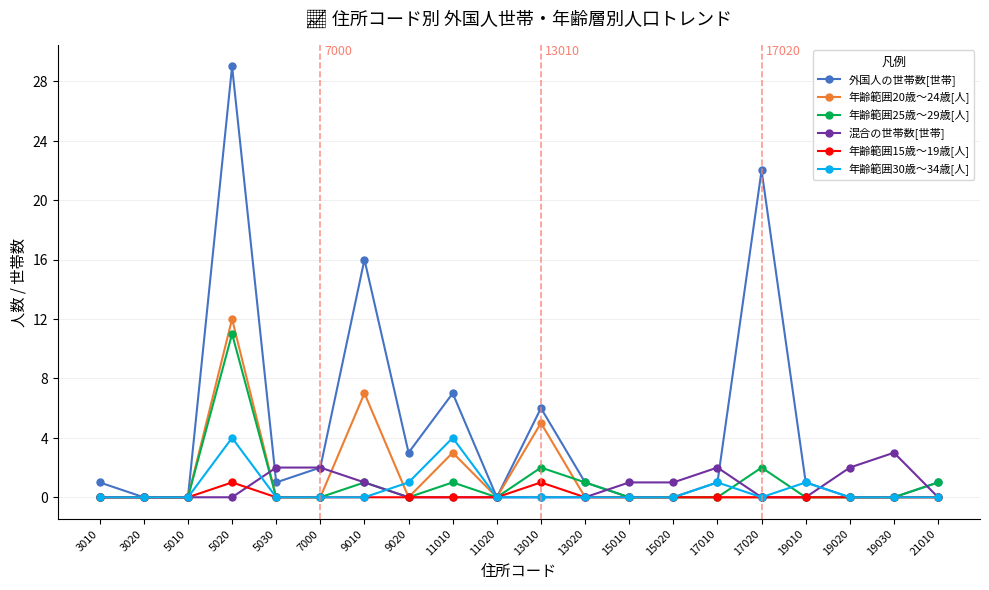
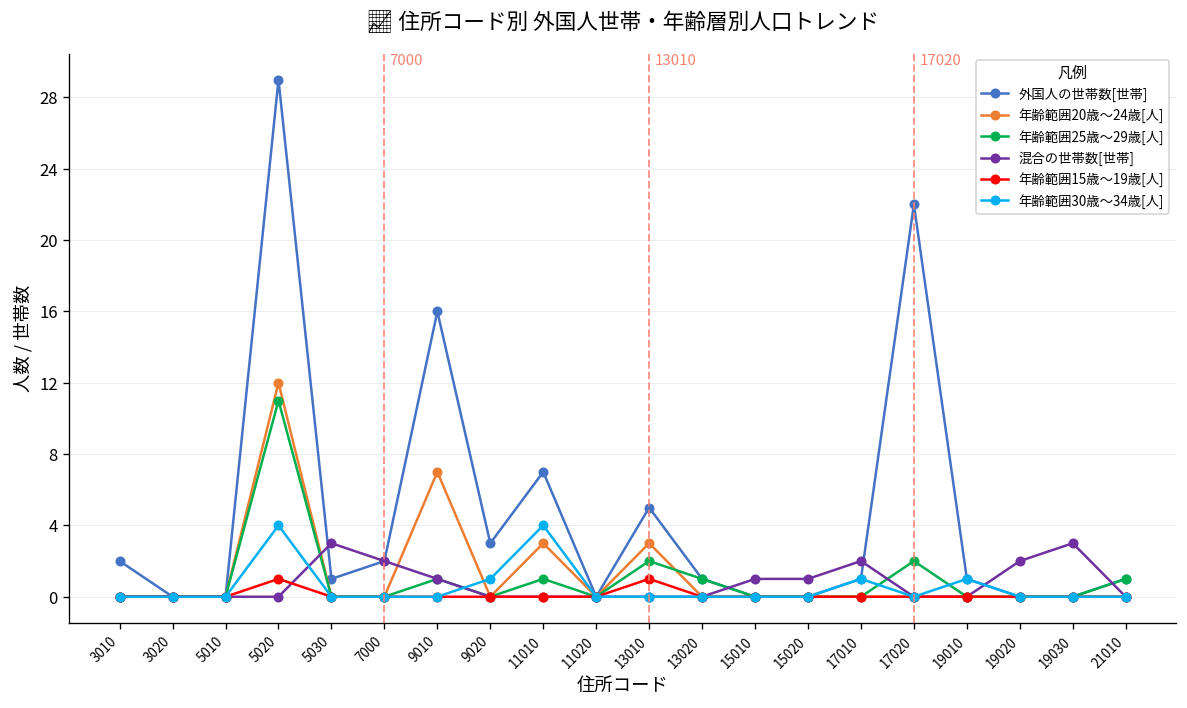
外国人の世帯数[世帯], 3010: 1 -> 2
混合の世帯数[世帯], 5030: 2 -> 3
外国人の世帯数[世帯], 13010: 6 -> 5
年齢範囲20歳～24歳[人], 13010: 5 -> 3
